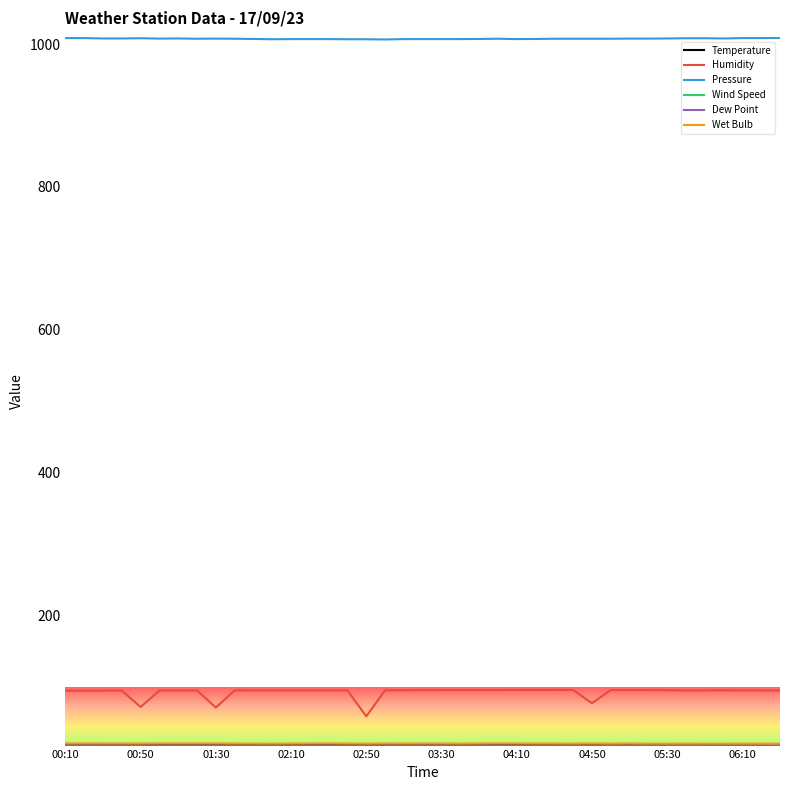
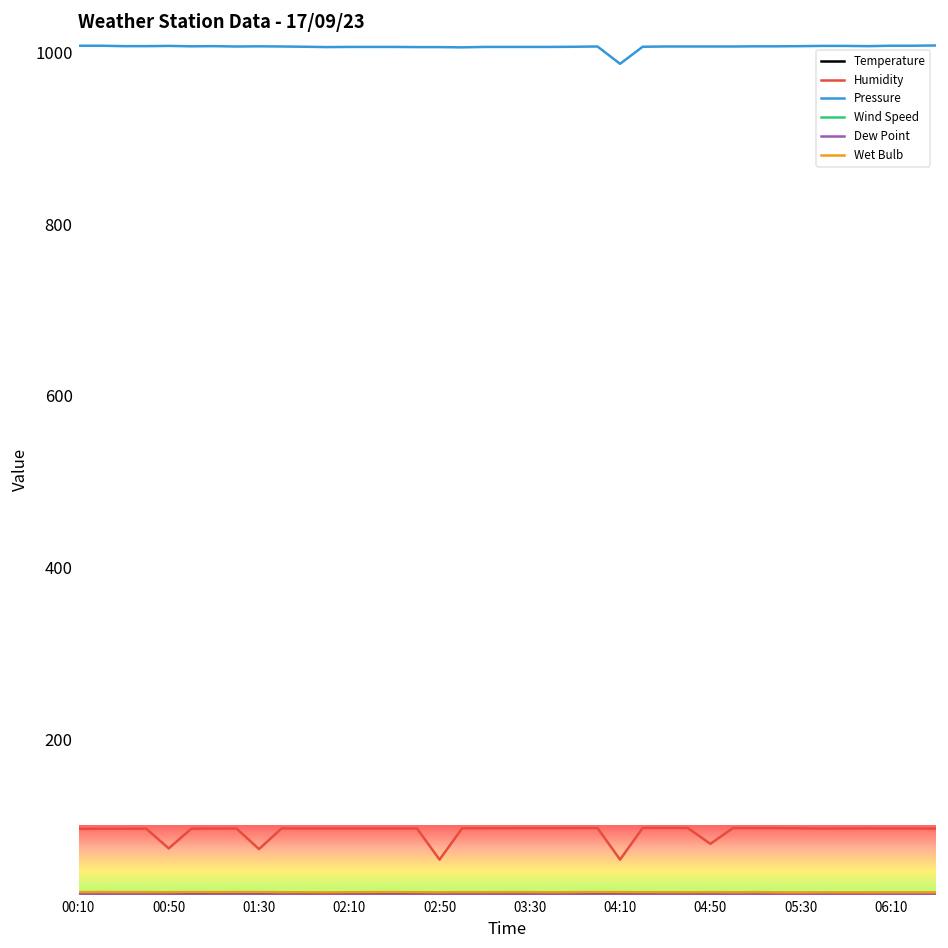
Humidity, 04:10: 100 -> 60
Pressure, 04:10: 1010 -> 990
